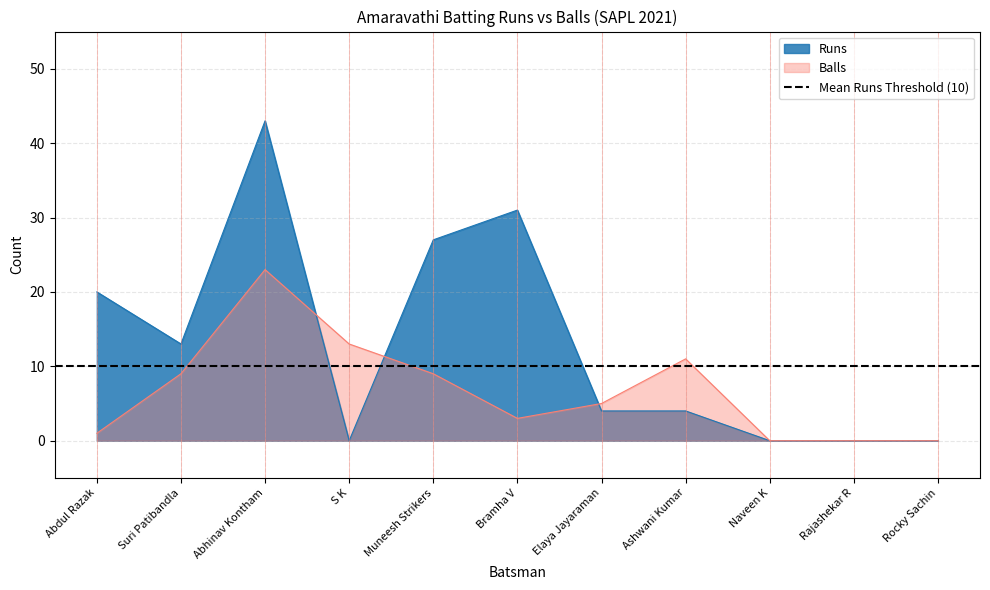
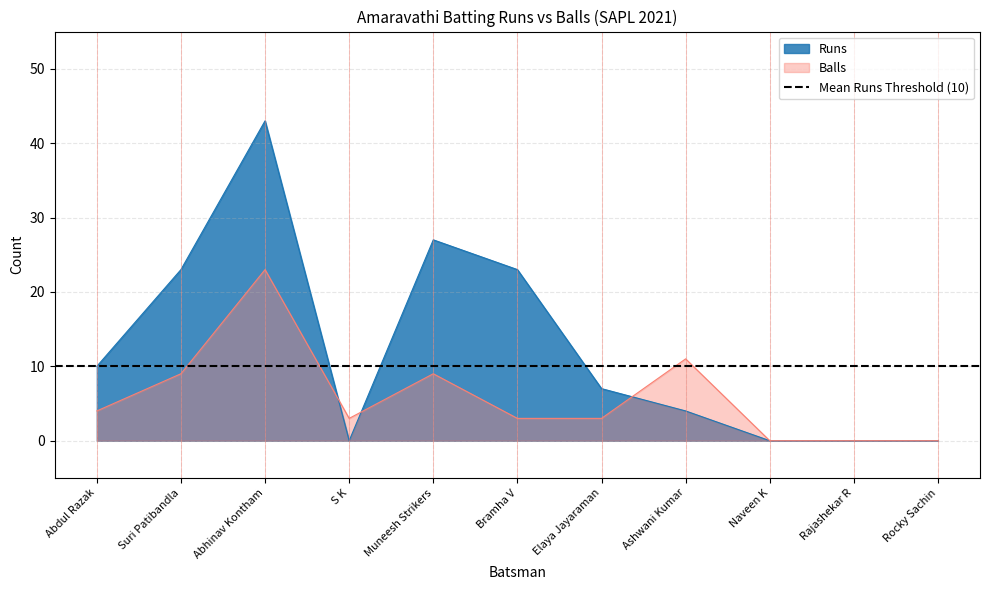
Runs, Abdul Razak: 20 -> 10
Balls, Abdul Razak: 1 -> 4
Runs, Suri Patibandla: 13 -> 23
Balls, S K: 13 -> 3
Runs, Bramha V: 31 -> 23
Runs, Elaya Jayaraman: 4 -> 7
Balls, Elaya Jayaraman: 5 -> 3
